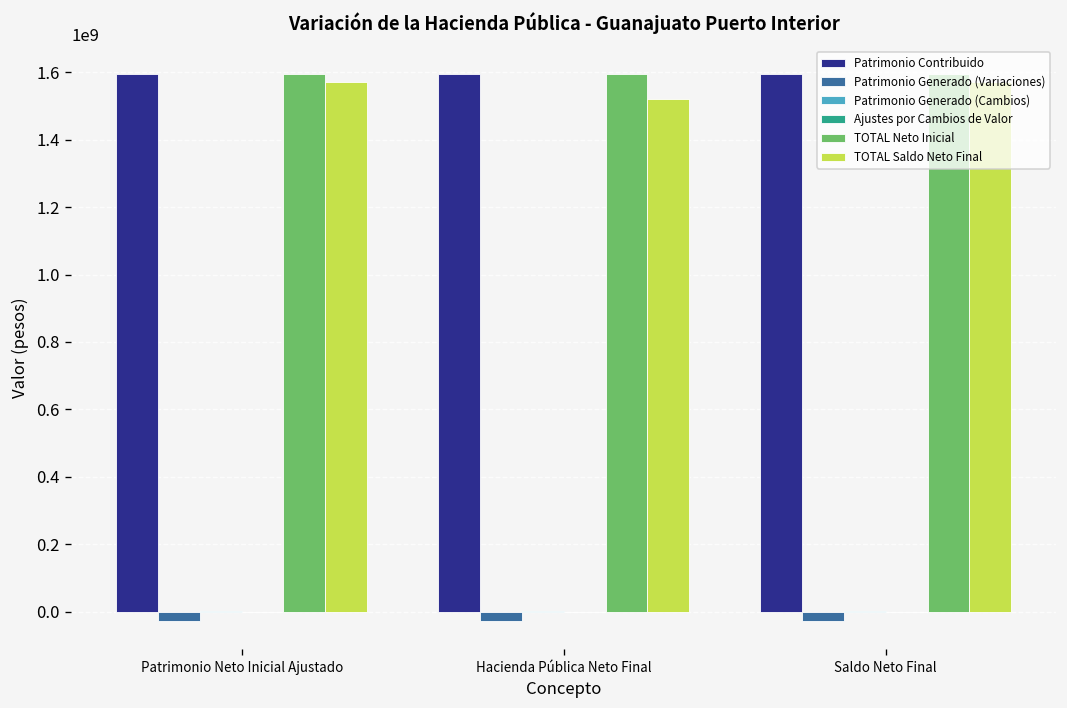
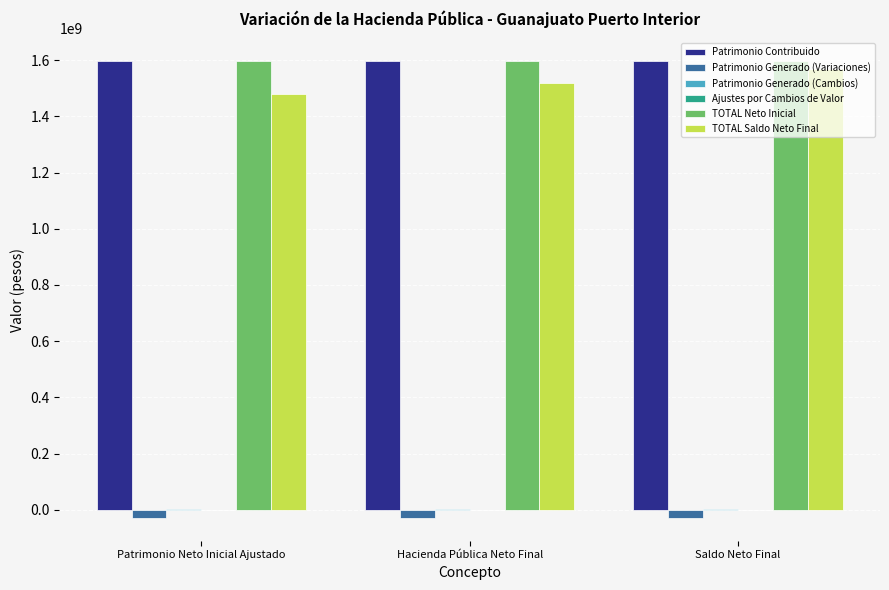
TOTAL Saldo Neto Final, Patrimonio Neto Inicial Ajustado: 1570000000 -> 1480000000
